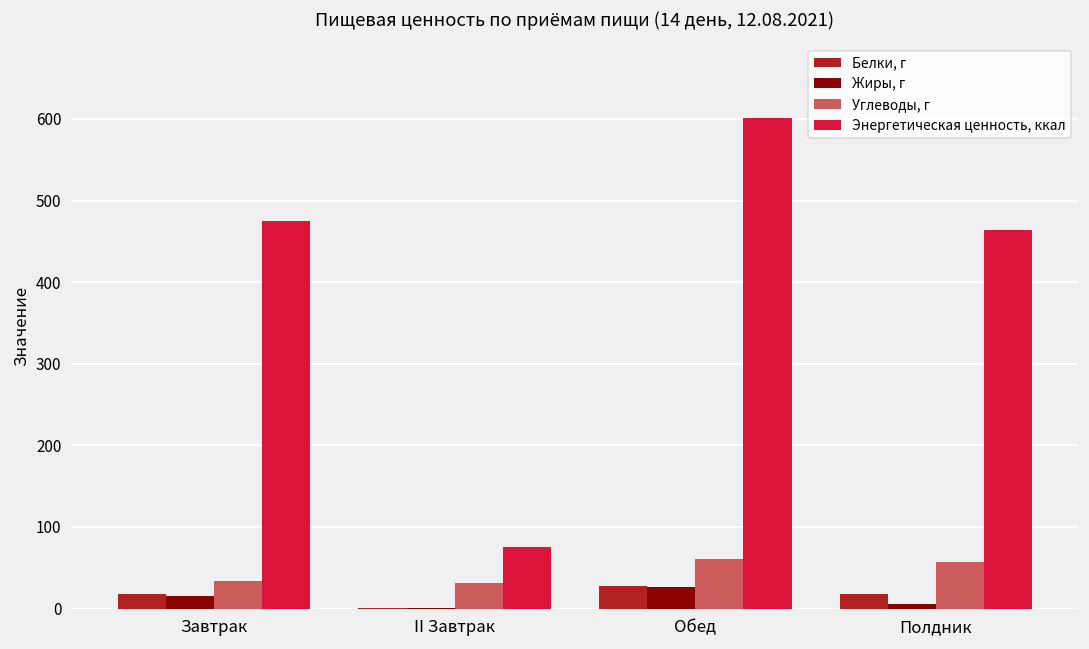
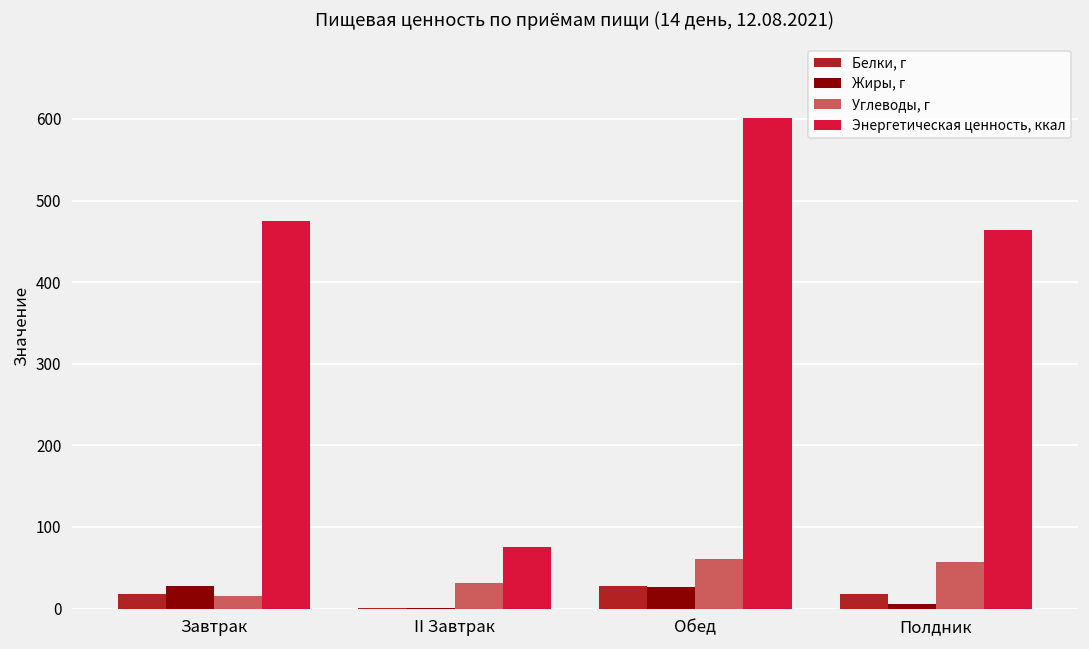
Жиры, г, Завтрак: 20 -> 30
Углеводы, г, Завтрак: 30 -> 20
